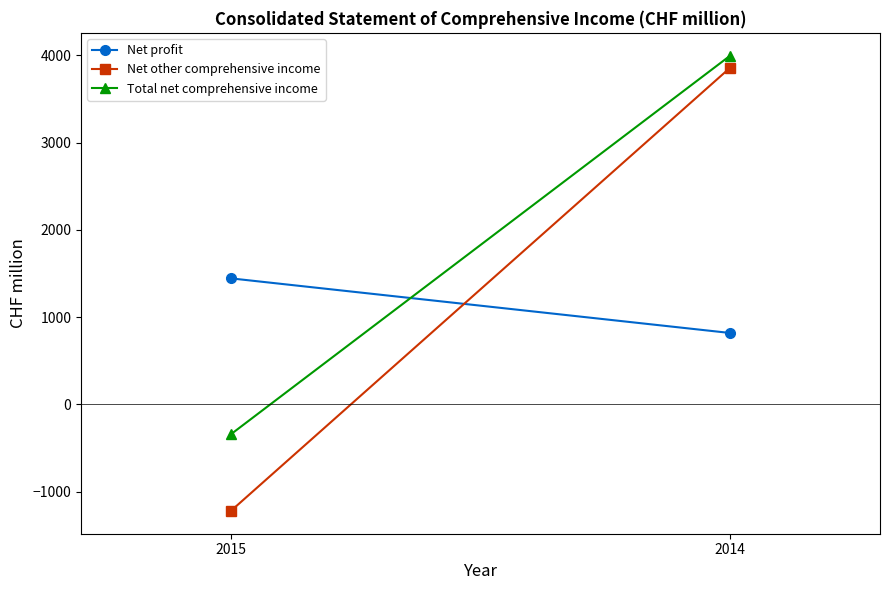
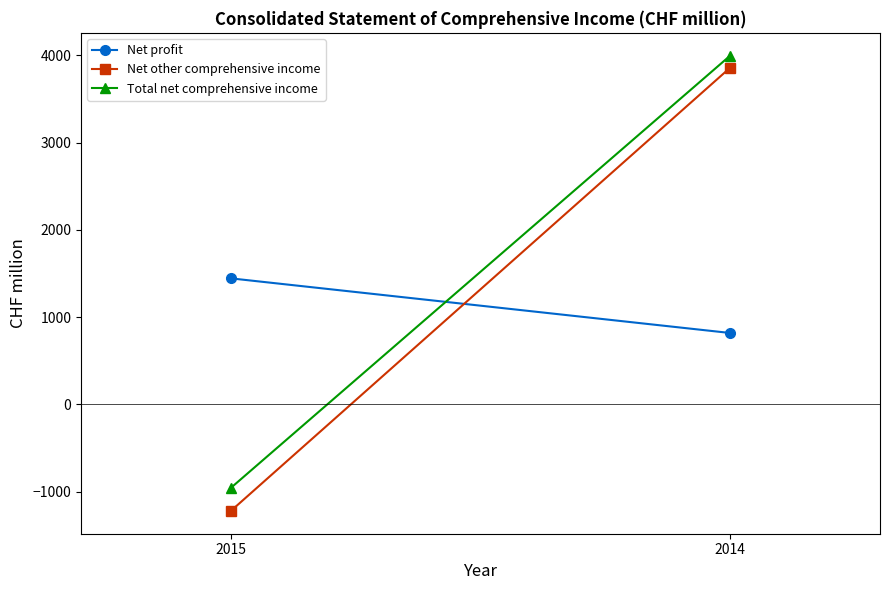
Total net comprehensive income, 2015: -300 -> -1000
